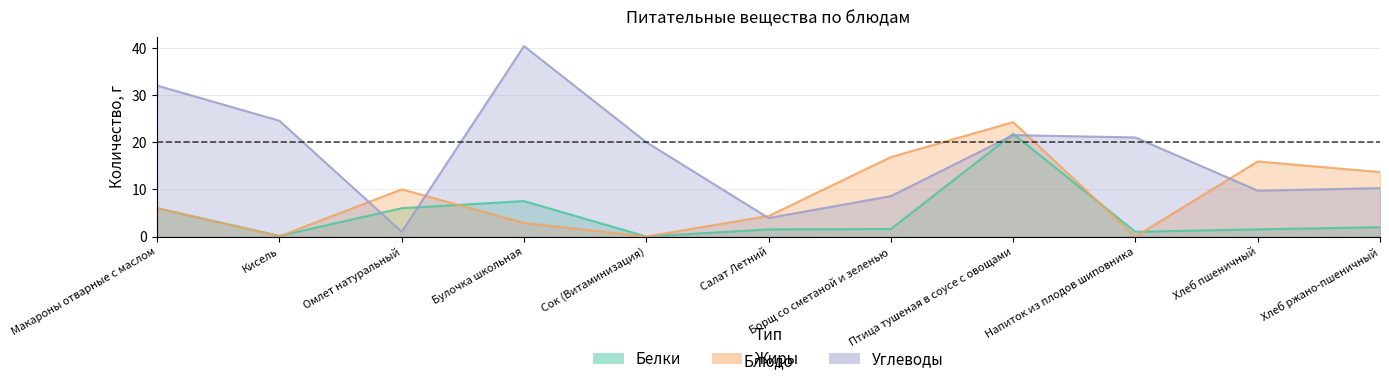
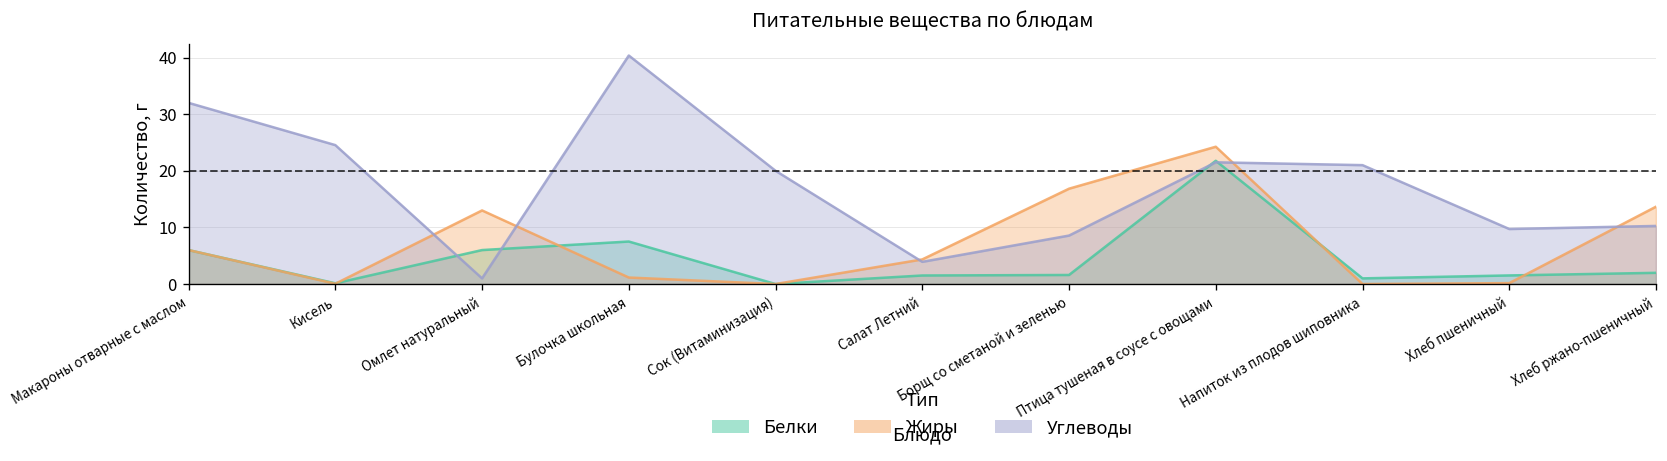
Жиры, Омлет натуральный: 10 -> 13
Жиры, Булочка школьная: 3 -> 1
Жиры, Хлеб пшеничный: 16 -> 0
